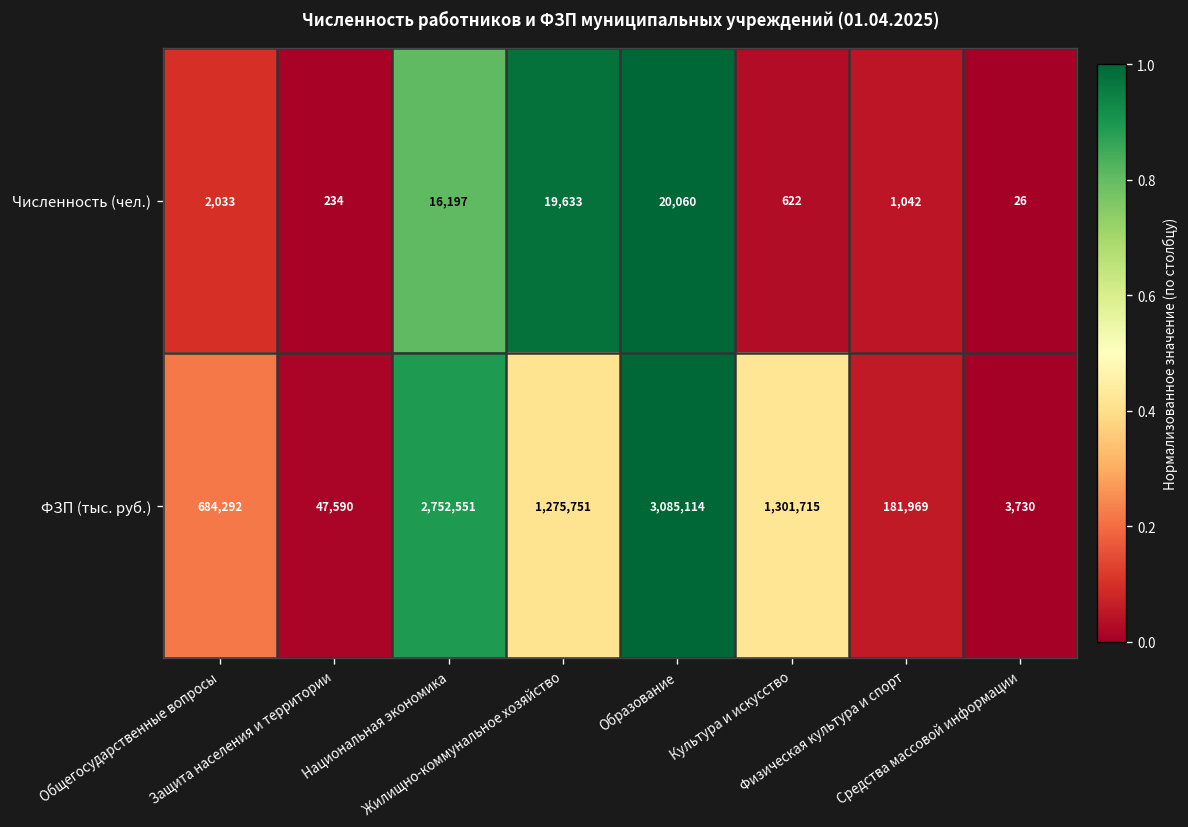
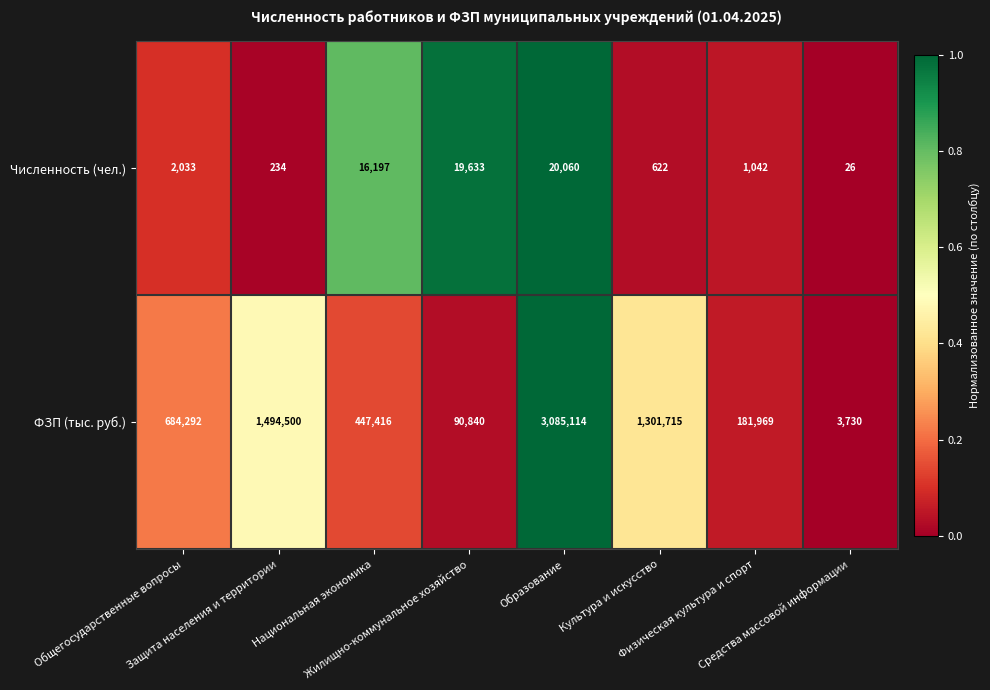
ФЗП (тыс. руб.), Защита населения и территории: 47,590 -> 1,494,500
ФЗП (тыс. руб.), Национальная экономика: 2,752,551 -> 447,416
ФЗП (тыс. руб.), Жилищно-коммунальное хозяйство: 1,275,751 -> 90,840
